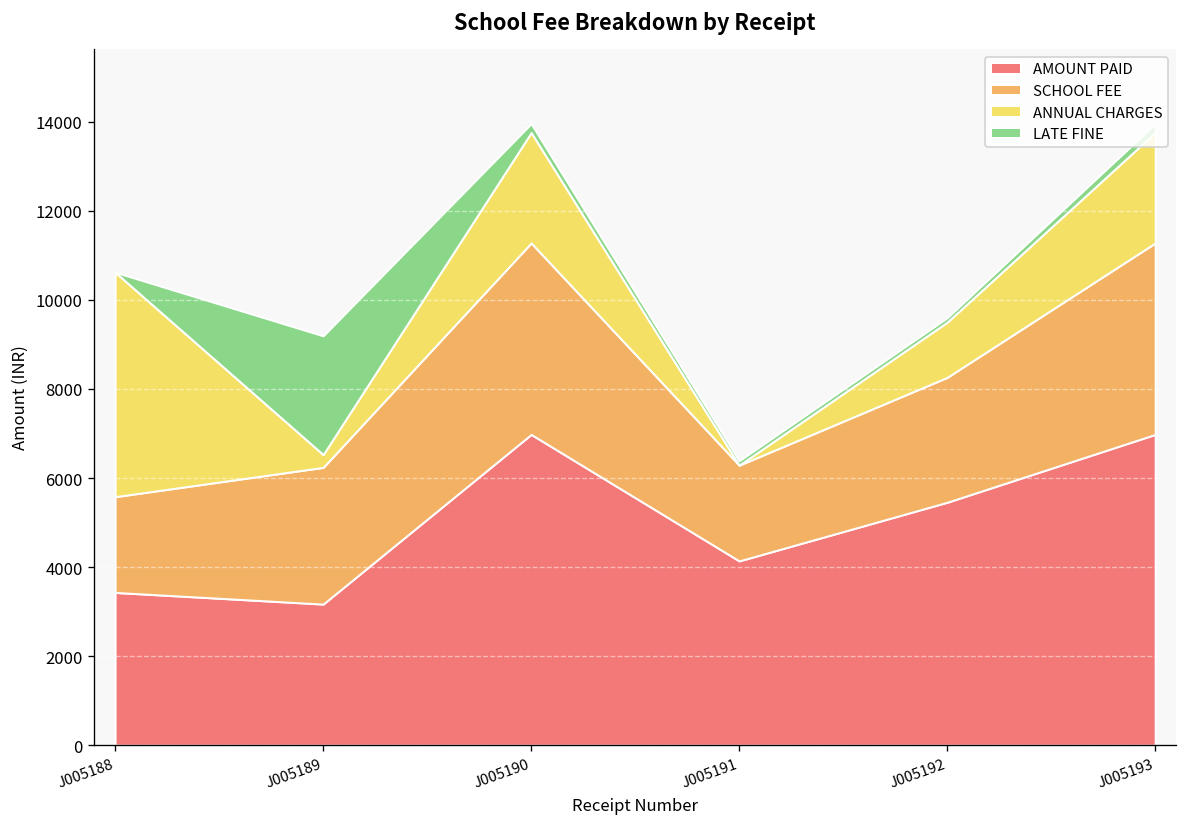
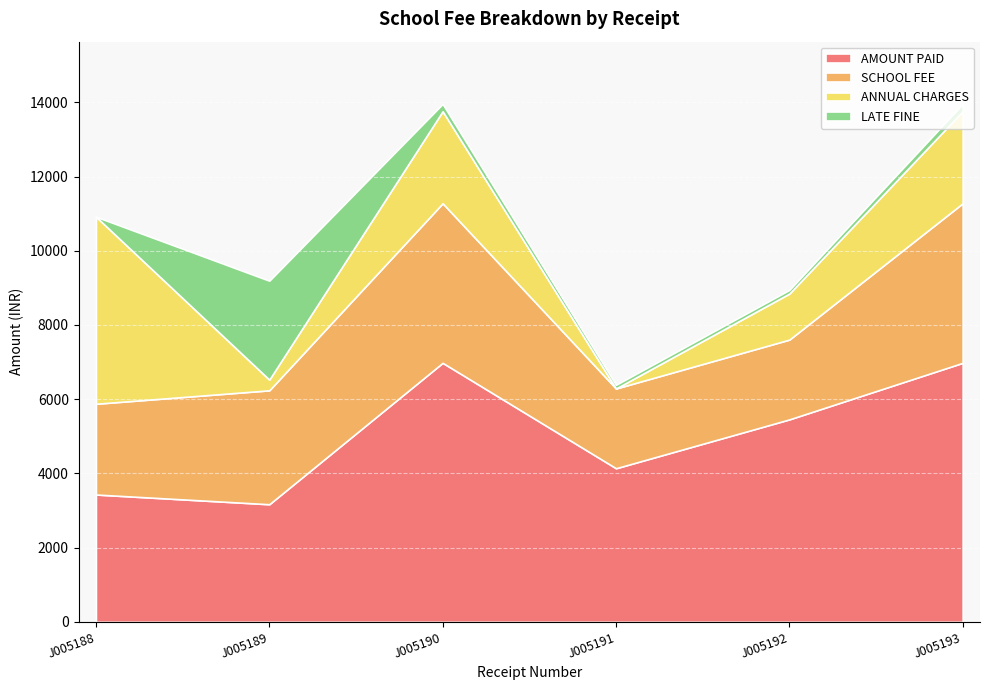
SCHOOL FEE, J005188: 2200 -> 2400
SCHOOL FEE, J005192: 2800 -> 2200
